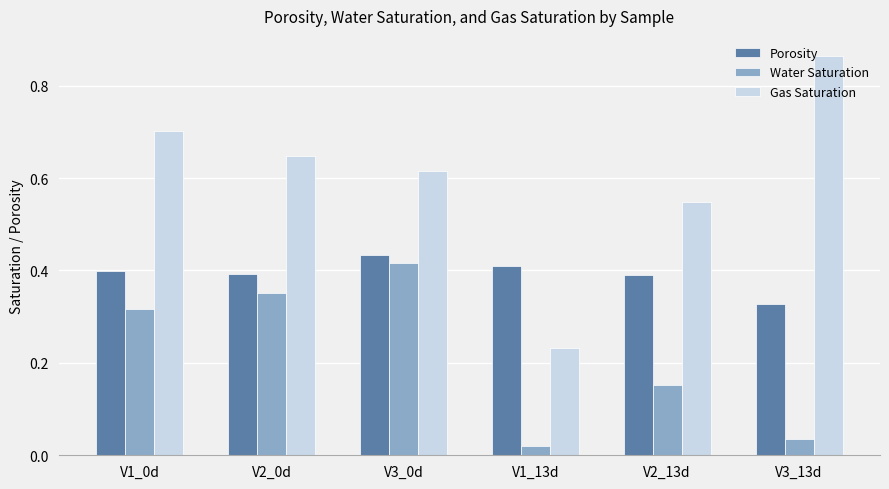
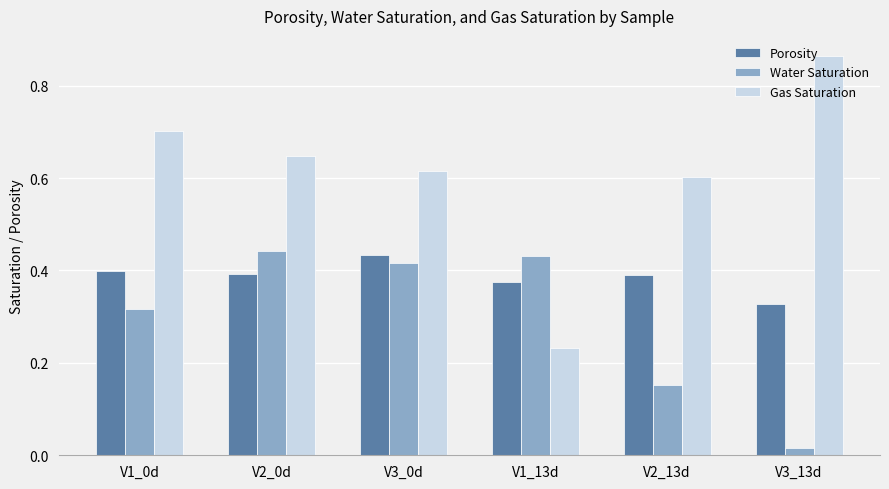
Water Saturation, V2_0d: 0.35 -> 0.44
Porosity, V1_13d: 0.41 -> 0.38
Water Saturation, V1_13d: 0.02 -> 0.43
Gas Saturation, V2_13d: 0.55 -> 0.60
Water Saturation, V3_13d: 0.04 -> 0.01
